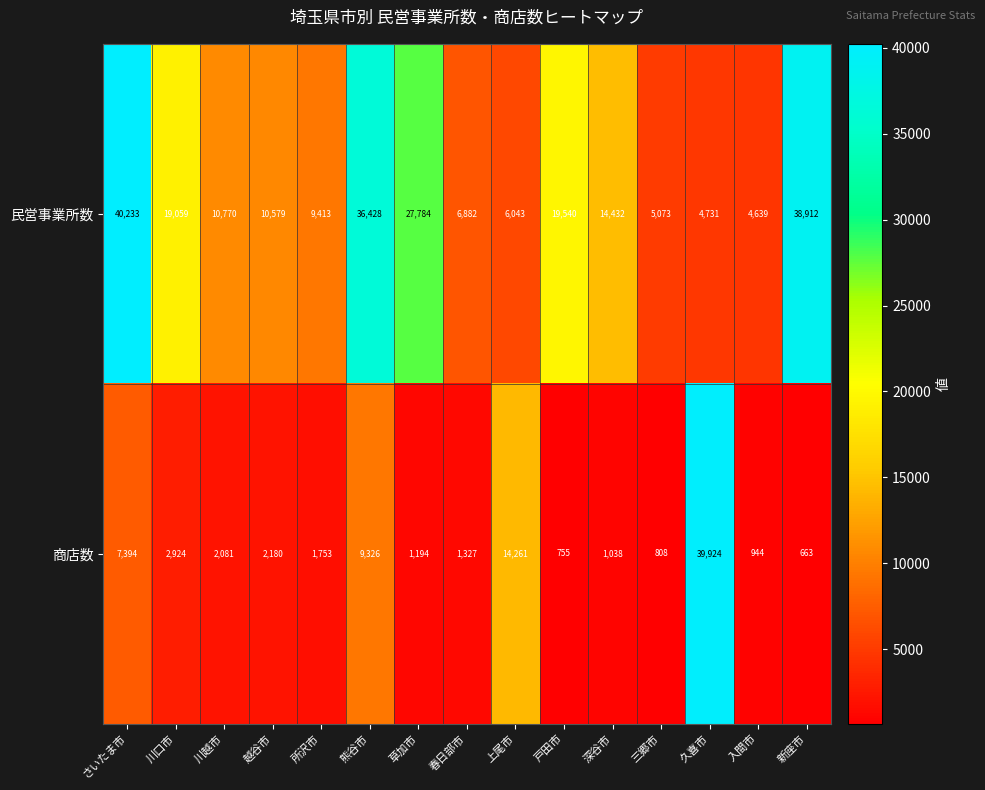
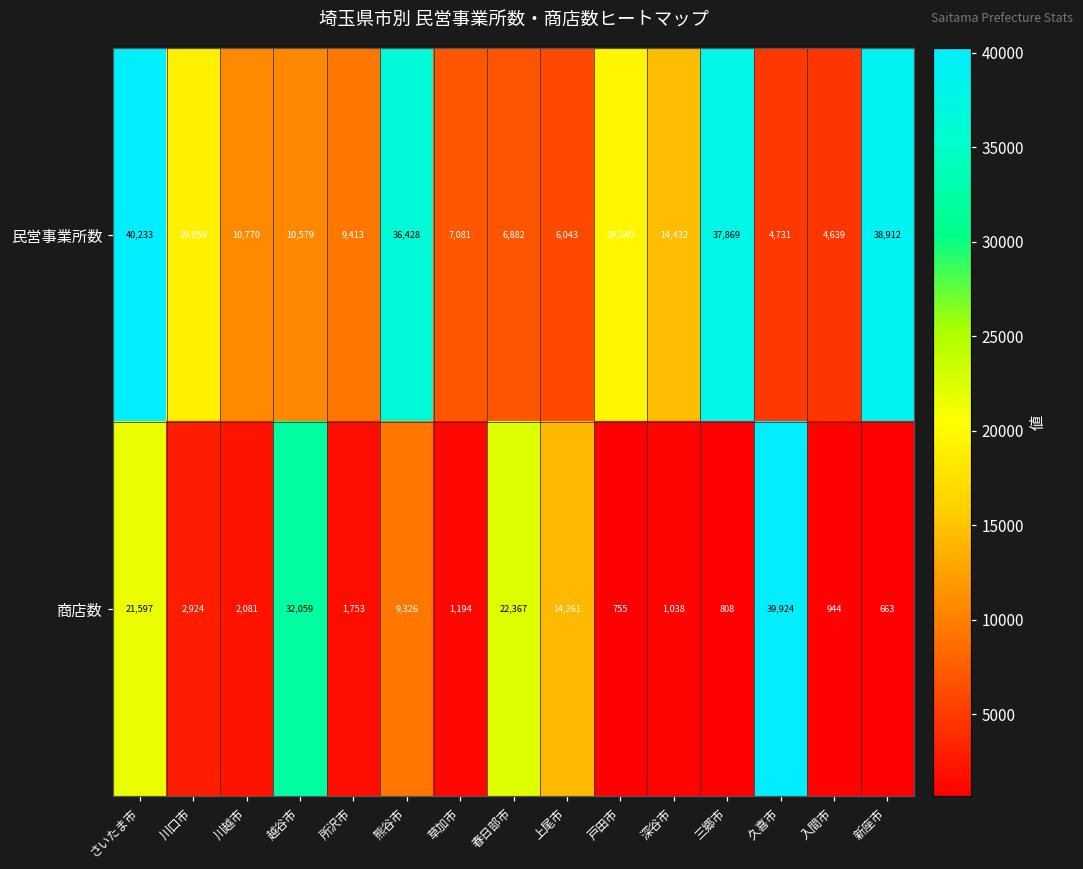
民営事業所数, 草加市: 27,784 -> 7,081
民営事業所数, 三郷市: 5,073 -> 37,869
商店数, さいたま市: 7,394 -> 21,597
商店数, 越谷市: 2,180 -> 32,059
商店数, 春日部市: 1,327 -> 22,367
